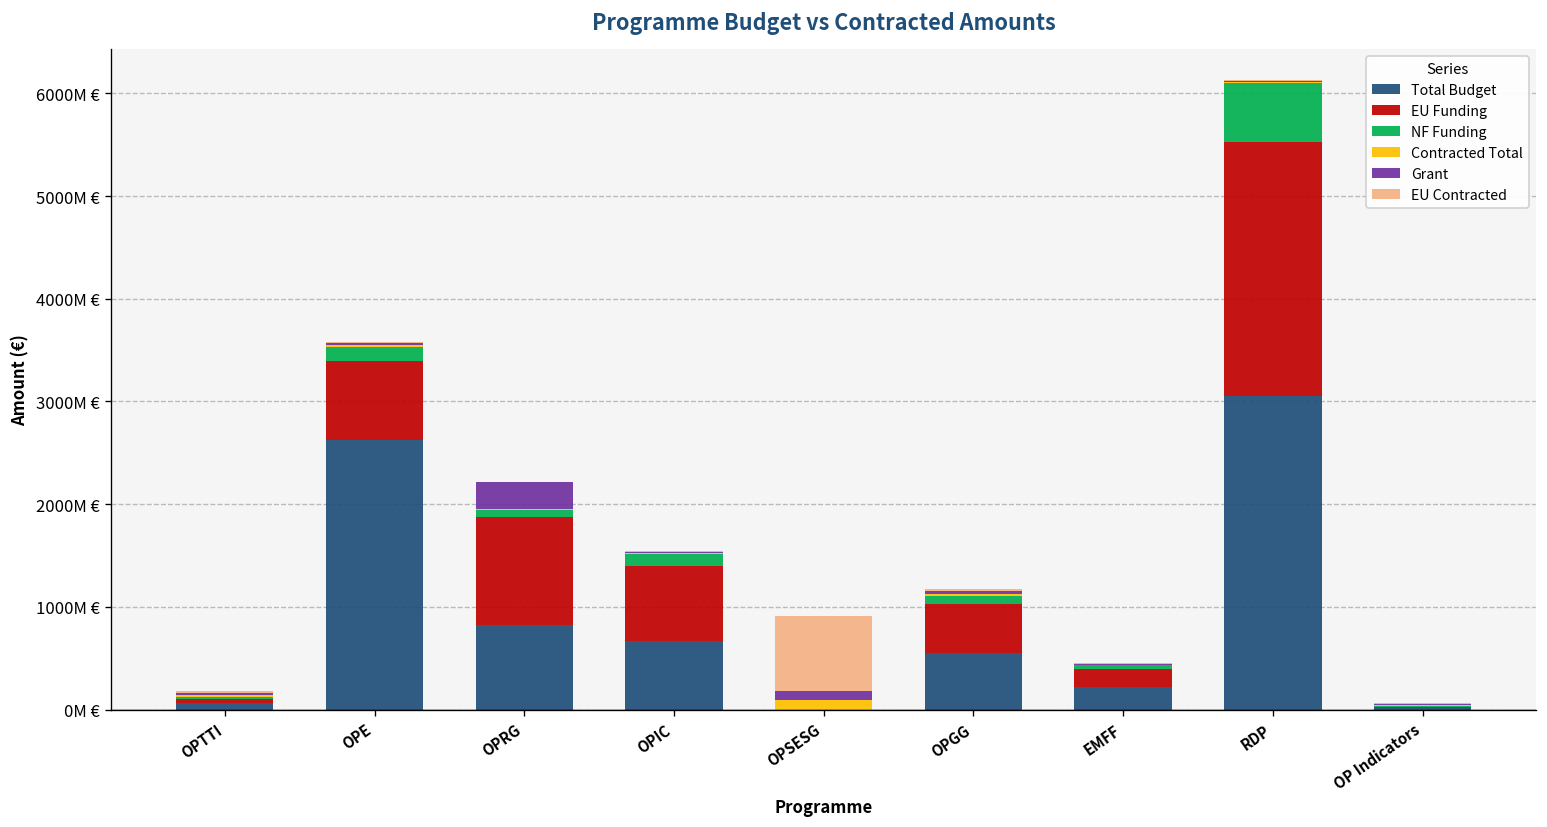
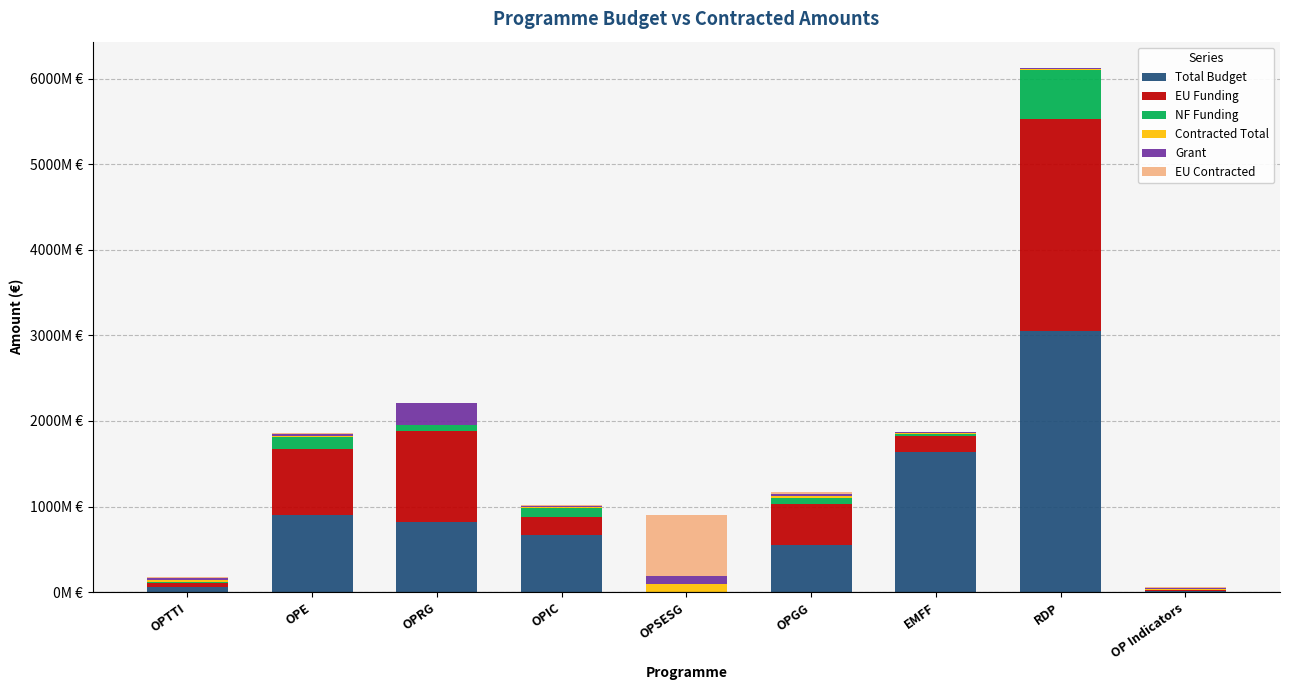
Total Budget, OPE: 2600M € -> 900M €
EU Funding, OPIC: 700M € -> 200M €
Total Budget, EMFF: 200M € -> 1600M €
